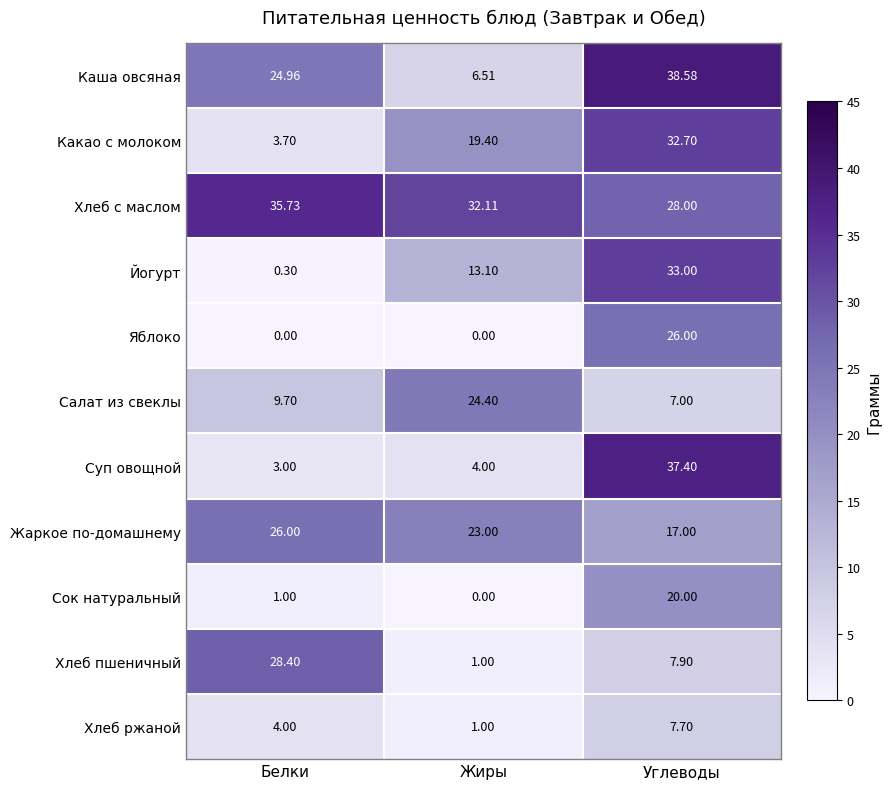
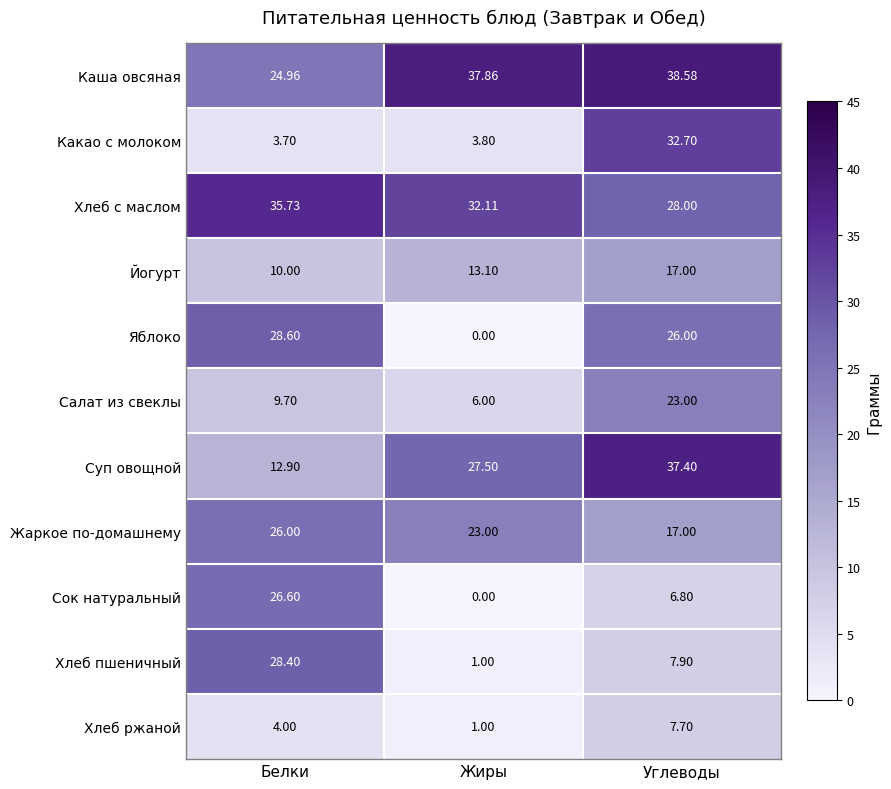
Каша овсяная, Жиры: 6.51 -> 37.86
Какао с молоком, Жиры: 19.40 -> 3.80
Йогурт, Белки: 0.30 -> 10.00
Йогурт, Углеводы: 33.00 -> 17.00
Яблоко, Белки: 0.00 -> 28.60
Салат из свеклы, Жиры: 24.40 -> 6.00
Салат из свеклы, Углеводы: 7.00 -> 23.00
Суп овощной, Белки: 3.00 -> 12.90
Суп овощной, Жиры: 4.00 -> 27.50
Сок натуральный, Белки: 1.00 -> 26.60
Сок натуральный, Углеводы: 20.00 -> 6.80
